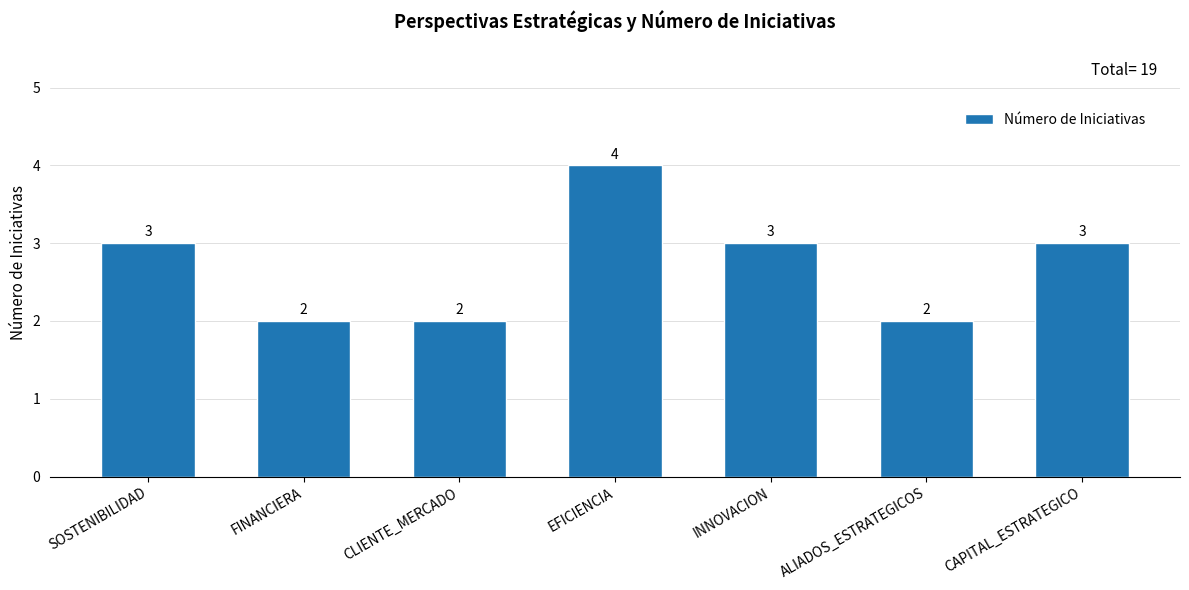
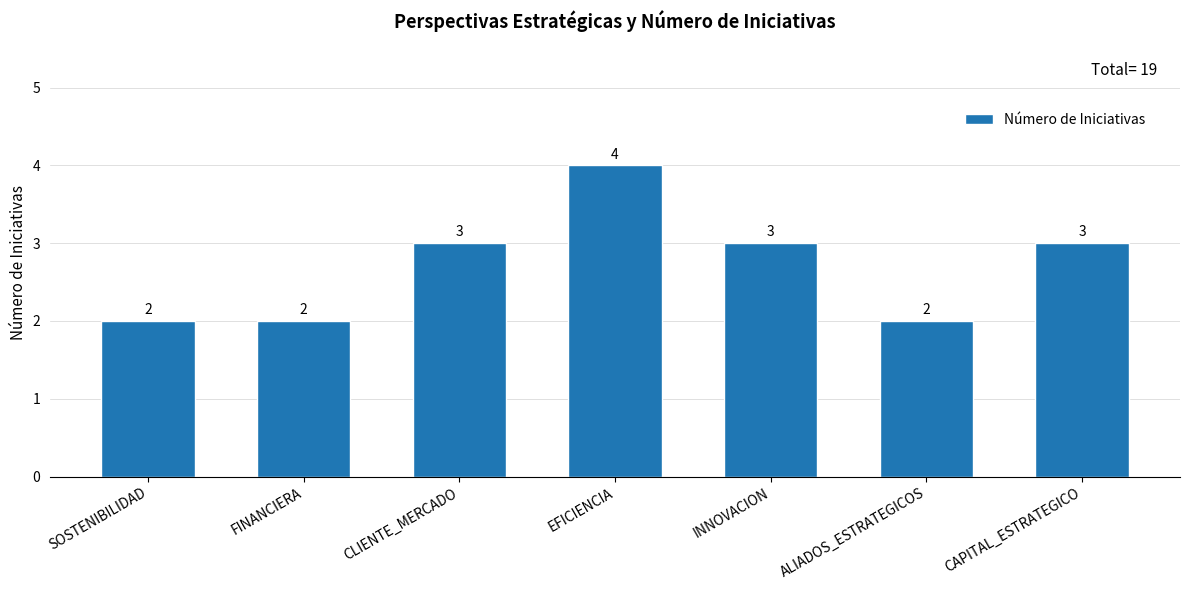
SOSTENIBILIDAD: 3 -> 2
CLIENTE_MERCADO: 2 -> 3
